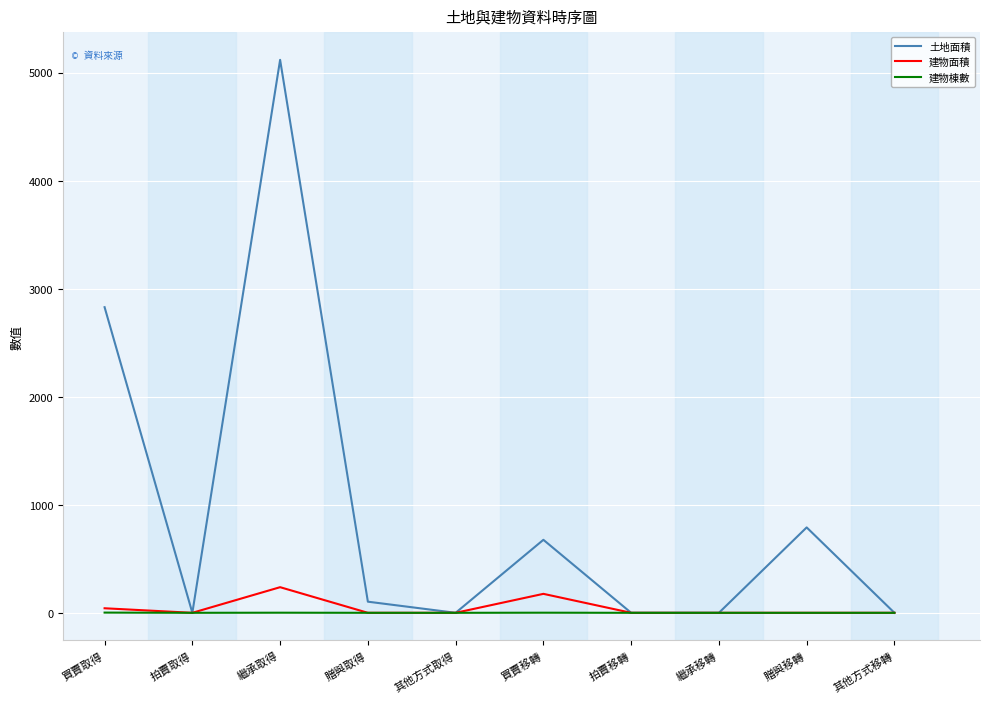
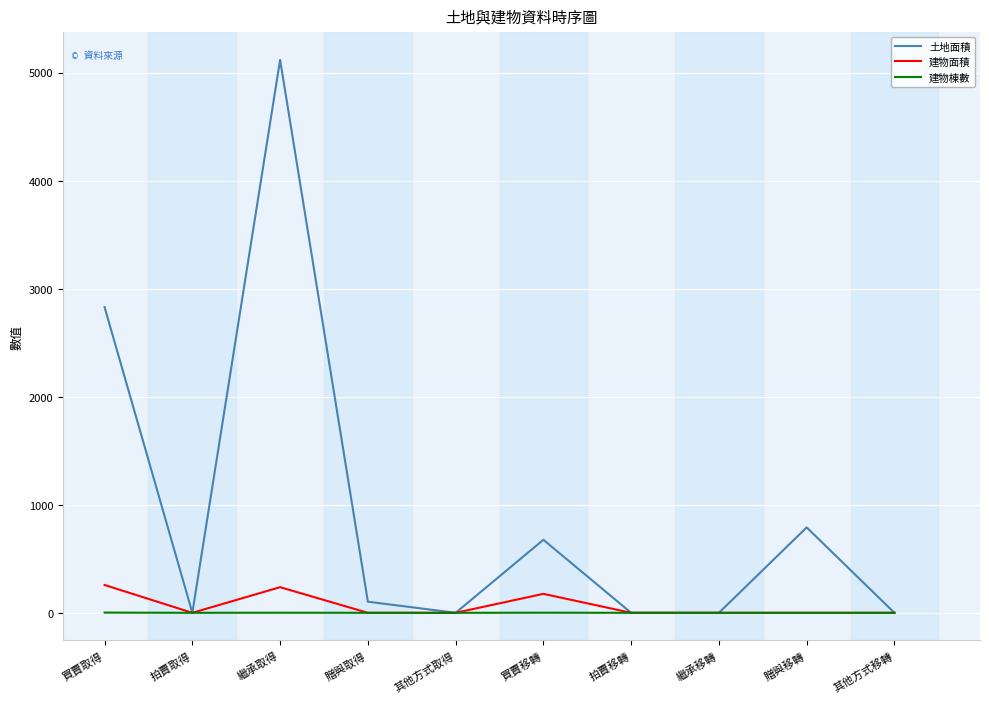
建物面積, 買賣取得: 40 -> 260
